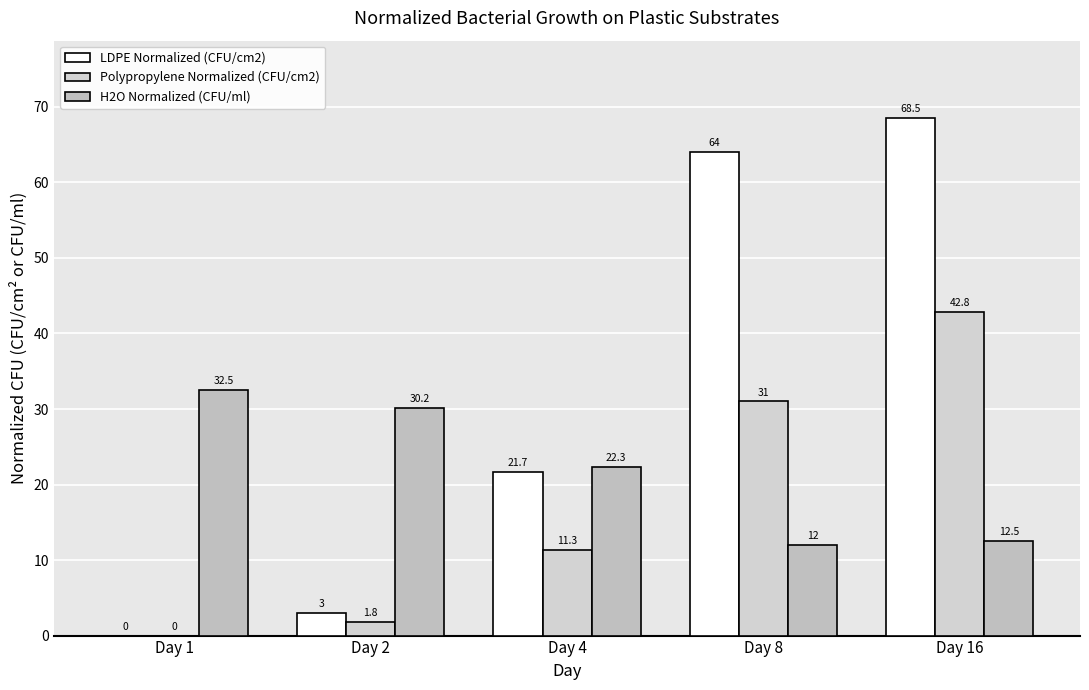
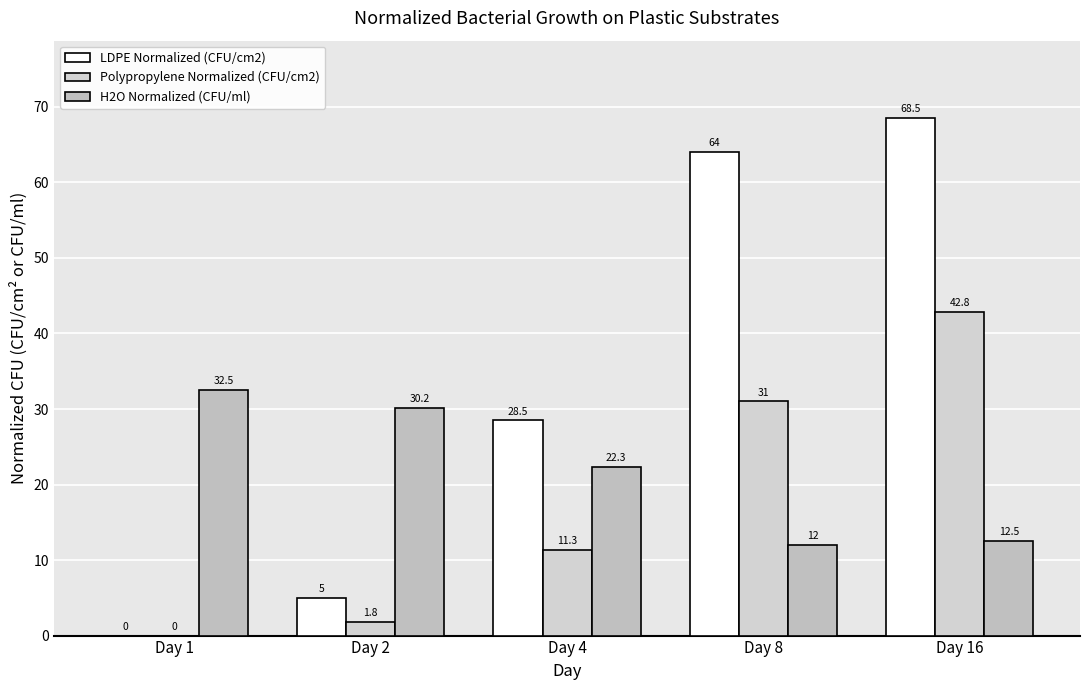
LDPE Normalized (CFU/cm2), Day 2: 3 -> 5
LDPE Normalized (CFU/cm2), Day 4: 21.7 -> 28.5
